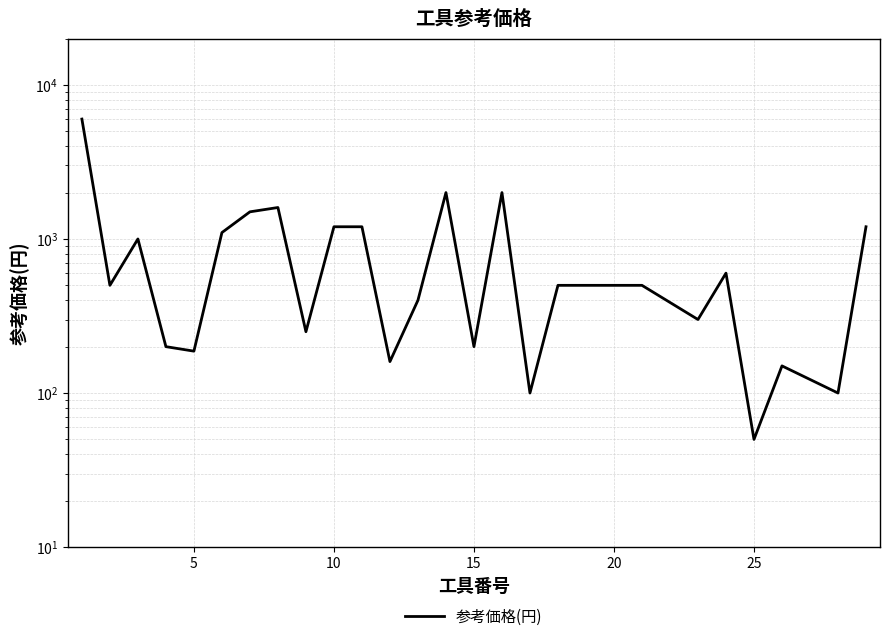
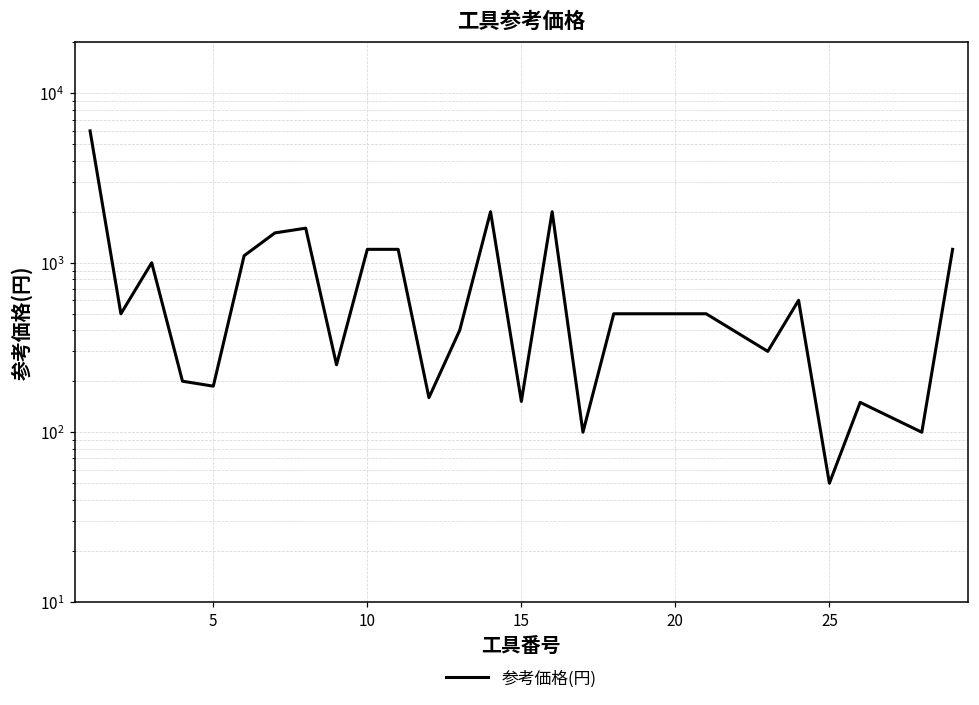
15: 200 -> 150
